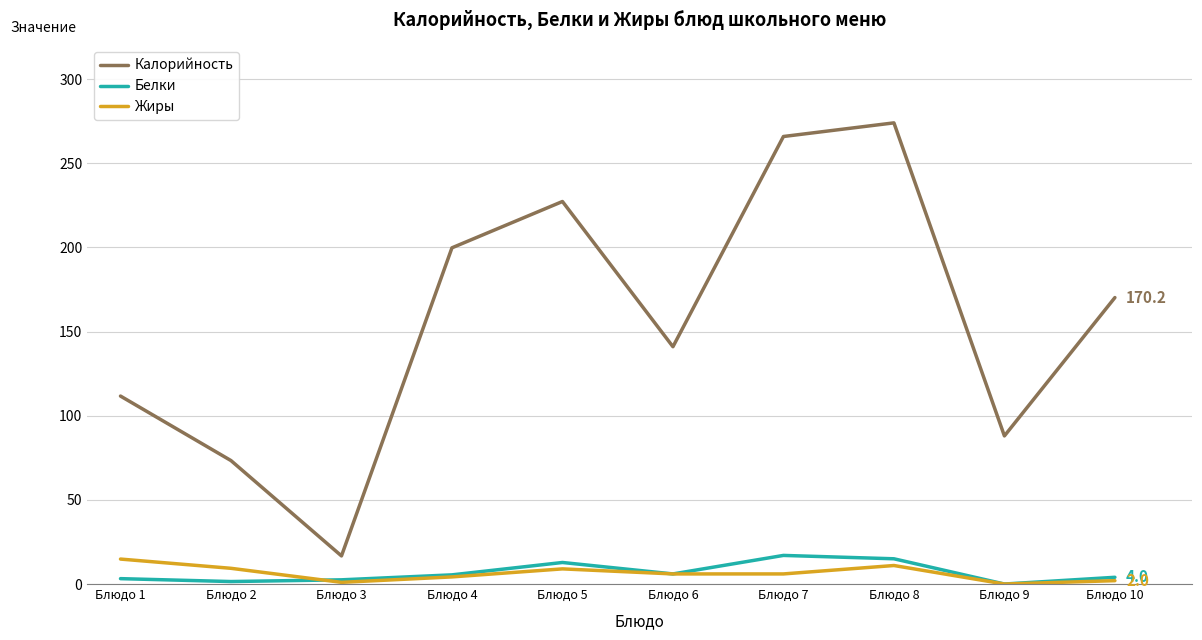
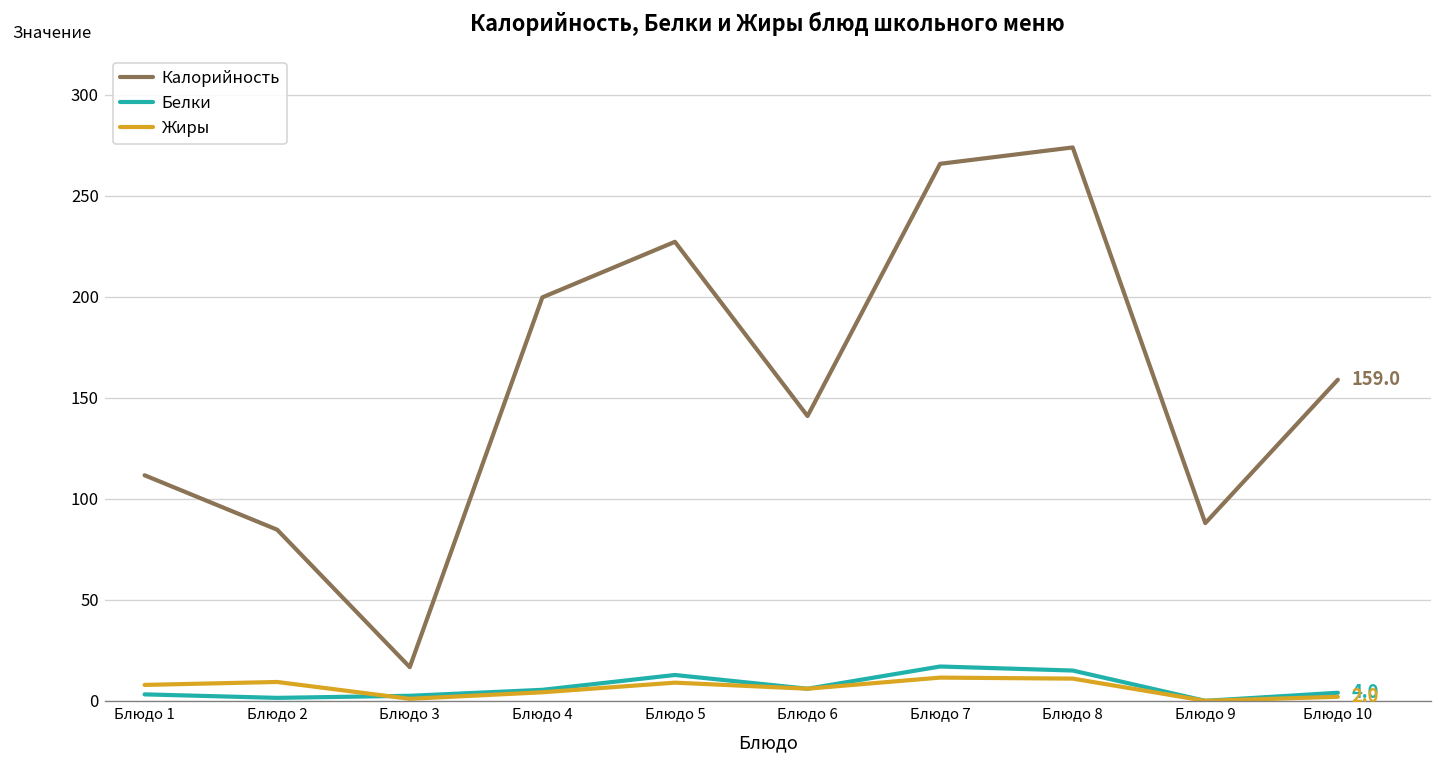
Жиры, Блюдо 1: 15 -> 8
Калорийность, Блюдо 2: 73 -> 85
Жиры, Блюдо 7: 6 -> 12
Калорийность, Блюдо 10: 170.2 -> 159.0
